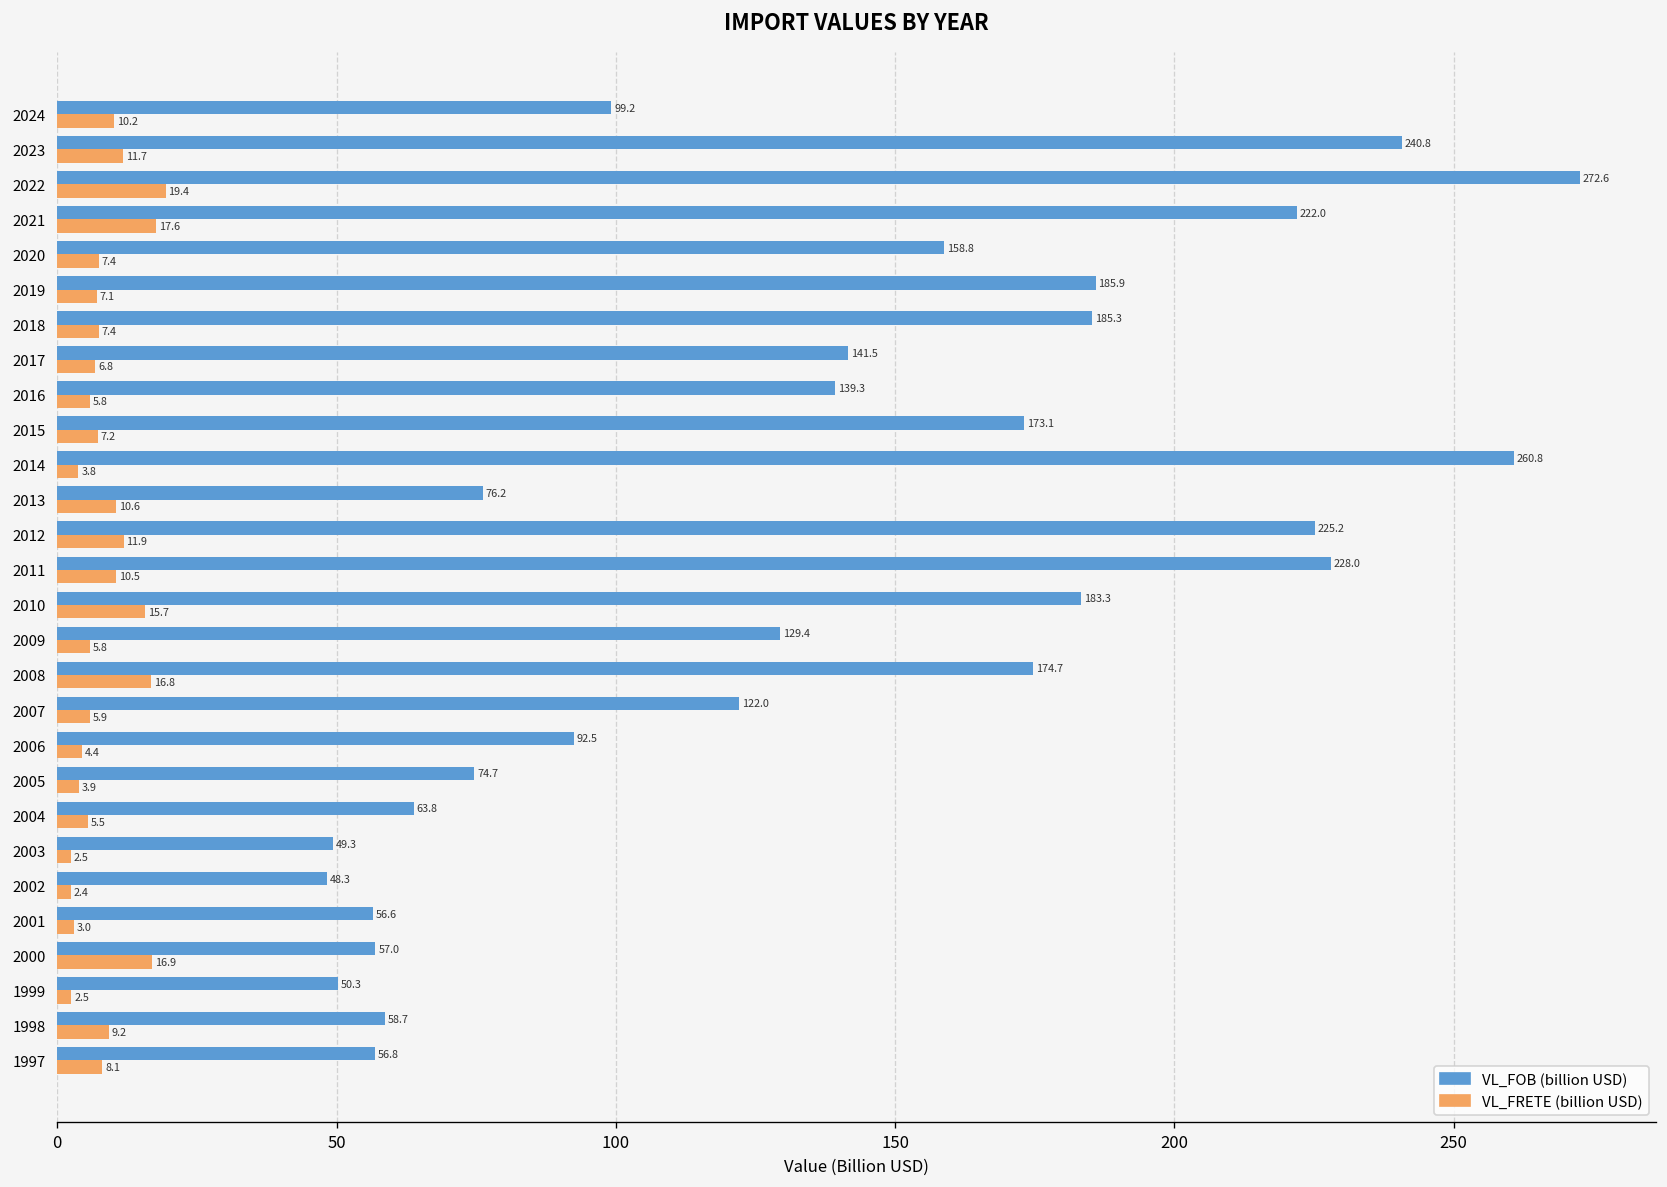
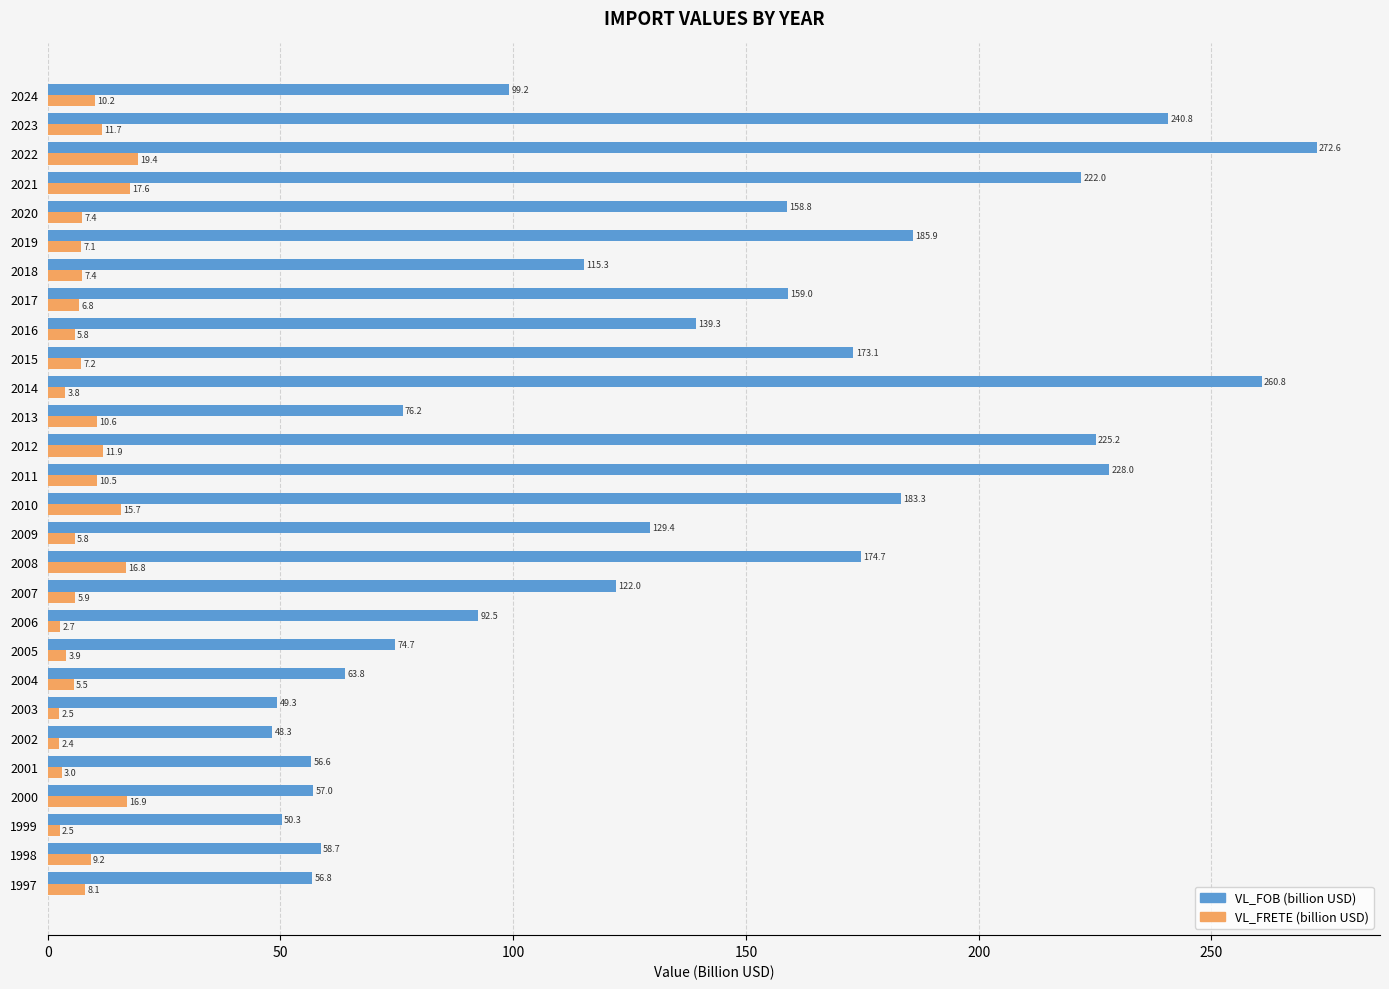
VL_FOB (billion USD), 2018: 185.3 -> 115.3
VL_FOB (billion USD), 2017: 141.5 -> 159.0
VL_FRETE (billion USD), 2006: 4.4 -> 2.7
